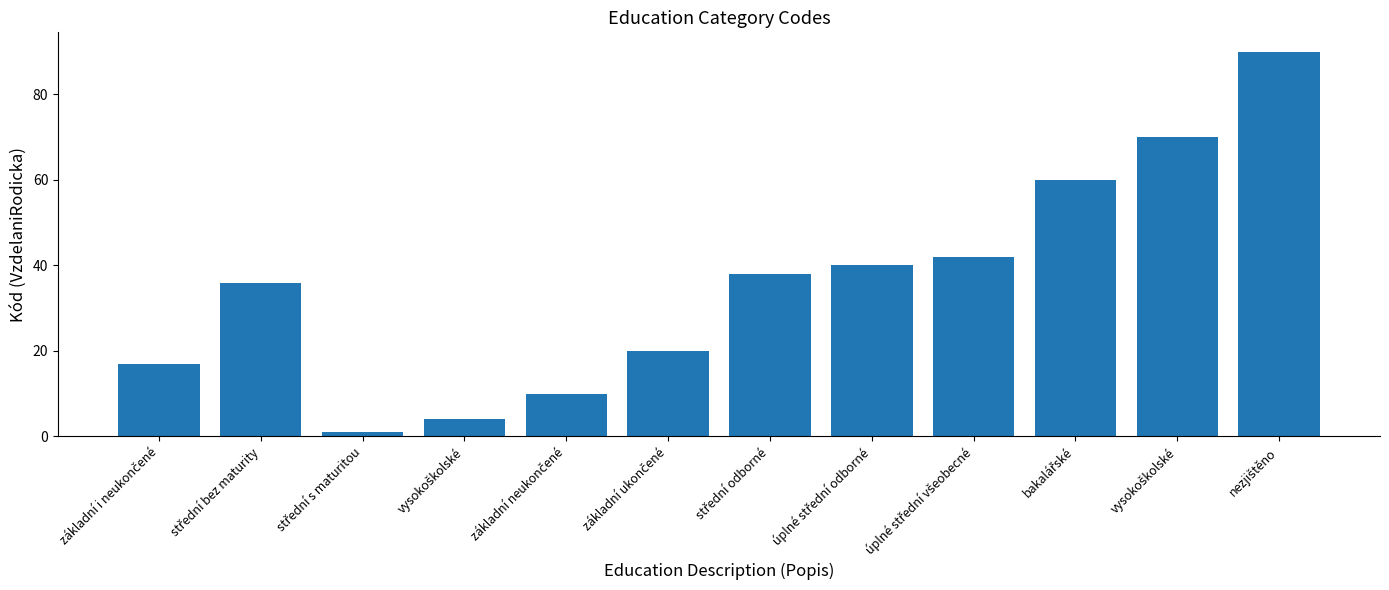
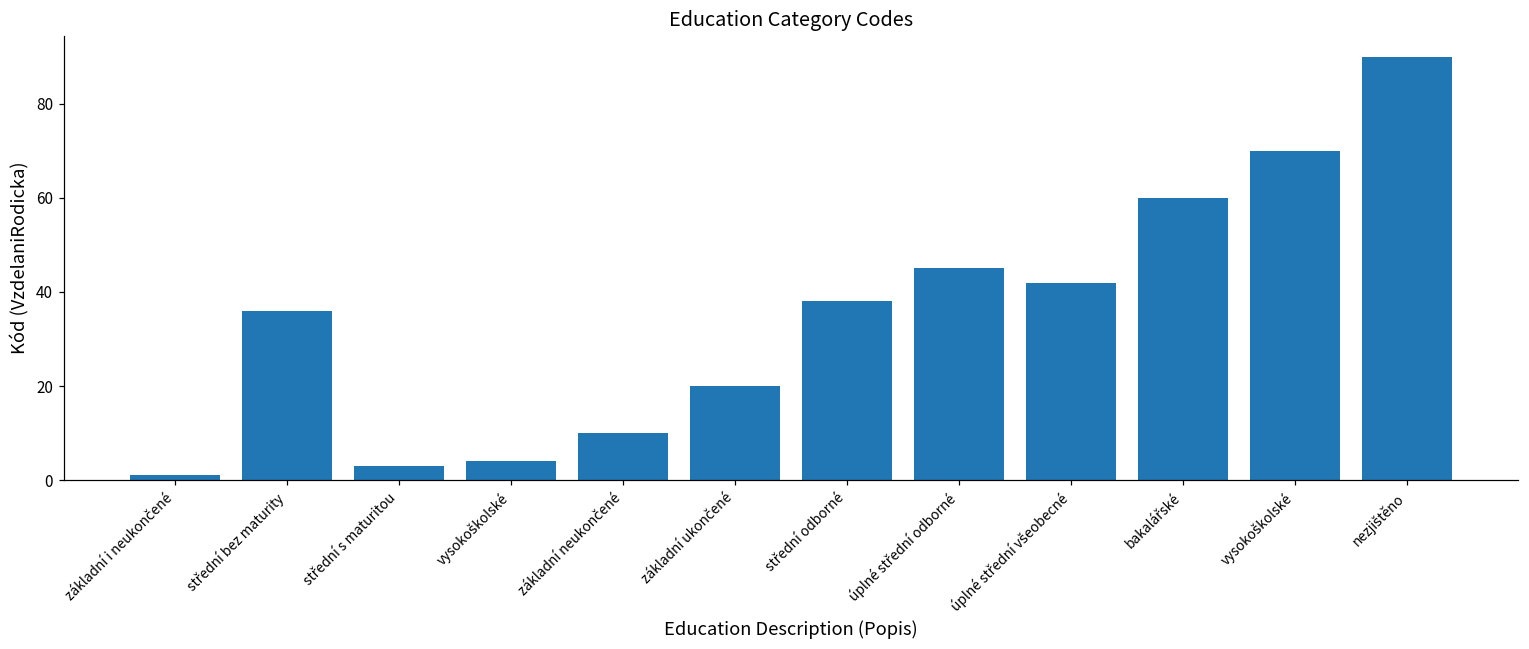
základní i neukončené: 17 -> 1
střední s maturitou: 1 -> 3
úplné střední odborné: 40 -> 45
